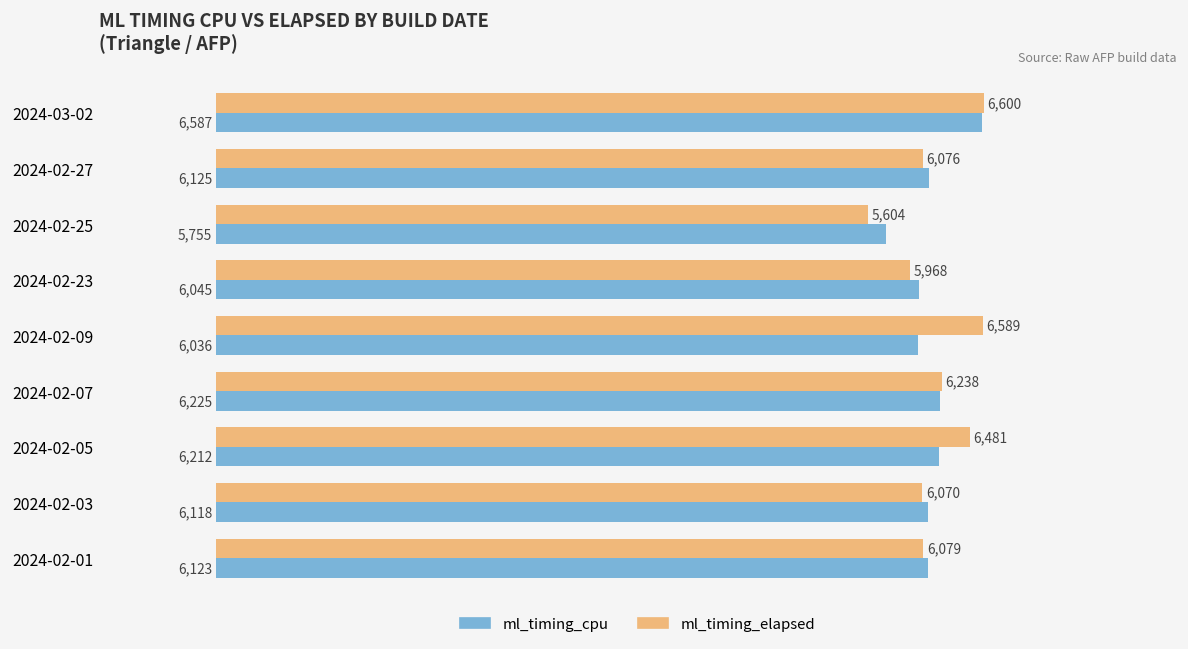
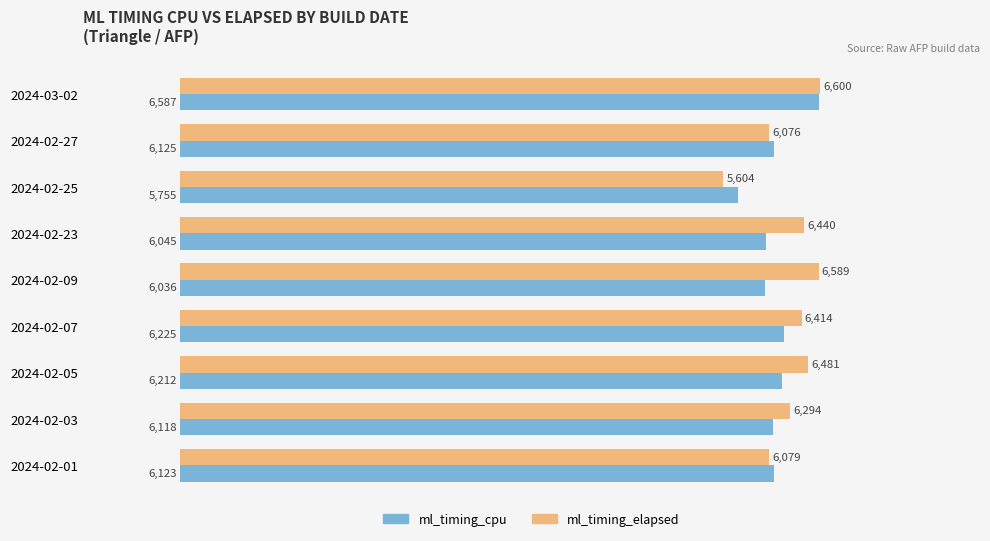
ml_timing_elapsed, 2024-02-23: 5,968 -> 6,440
ml_timing_elapsed, 2024-02-07: 6,238 -> 6,414
ml_timing_elapsed, 2024-02-03: 6,070 -> 6,294
